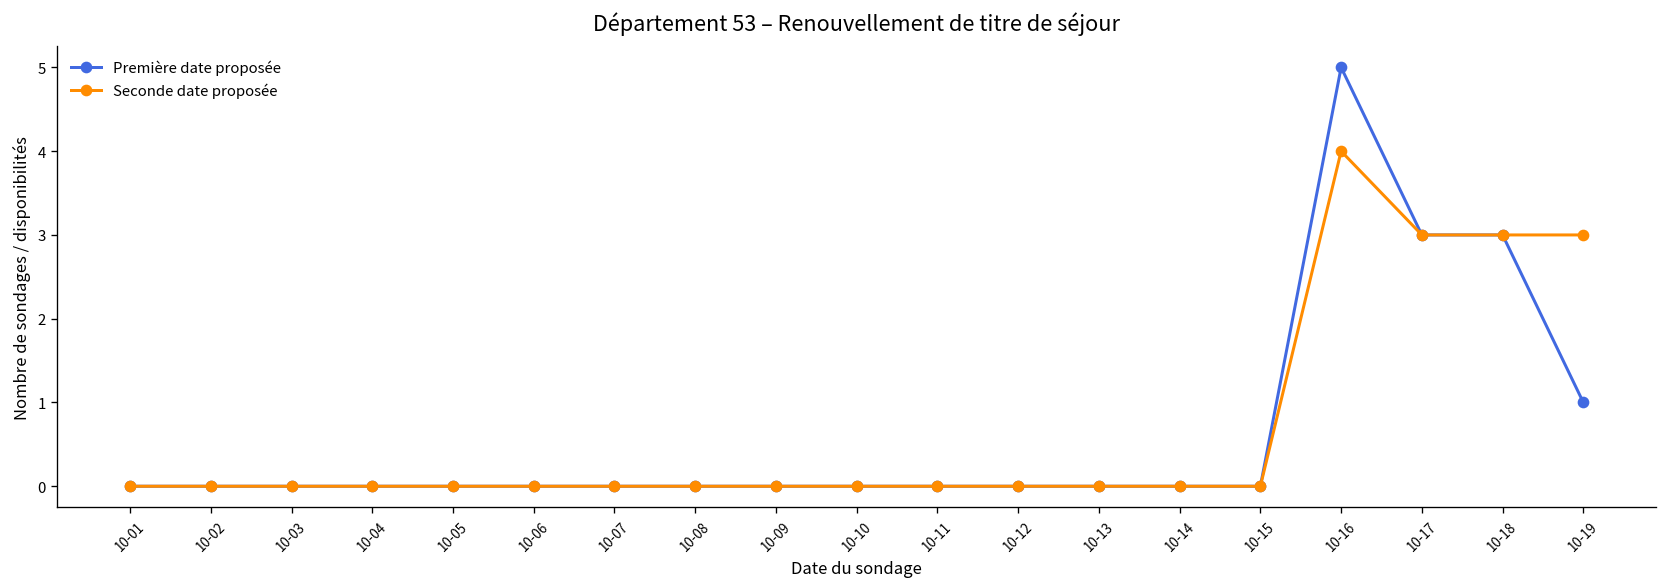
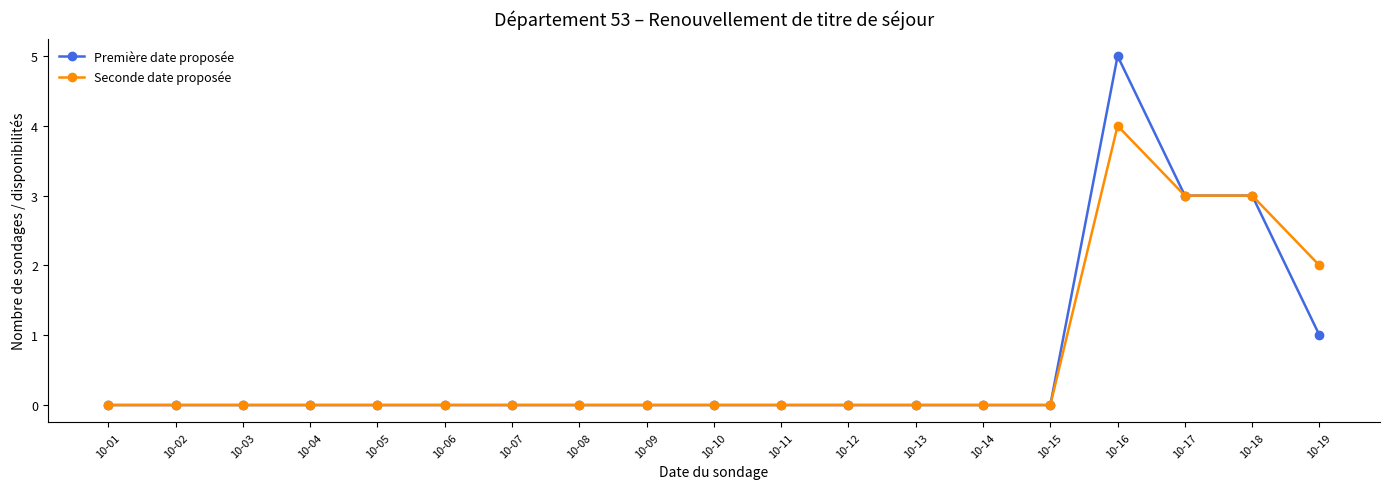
Seconde date proposée, 10-19: 3 -> 2
